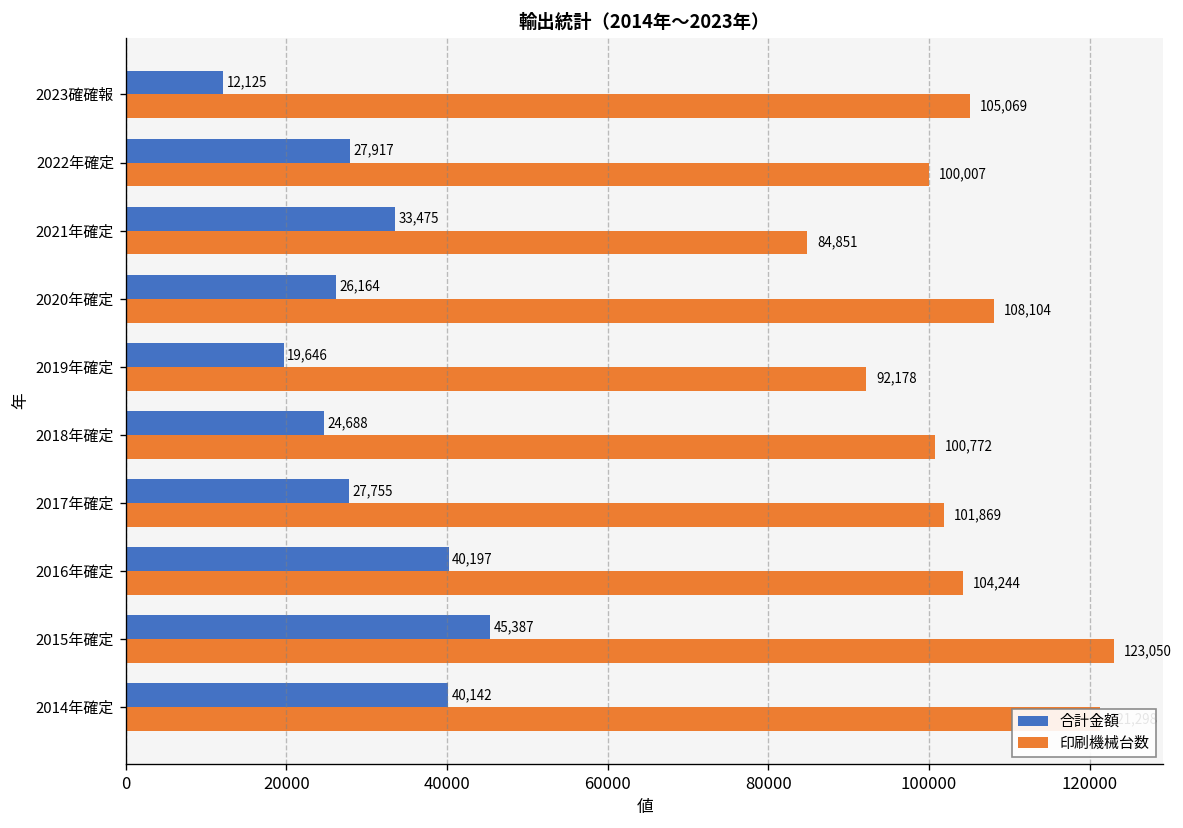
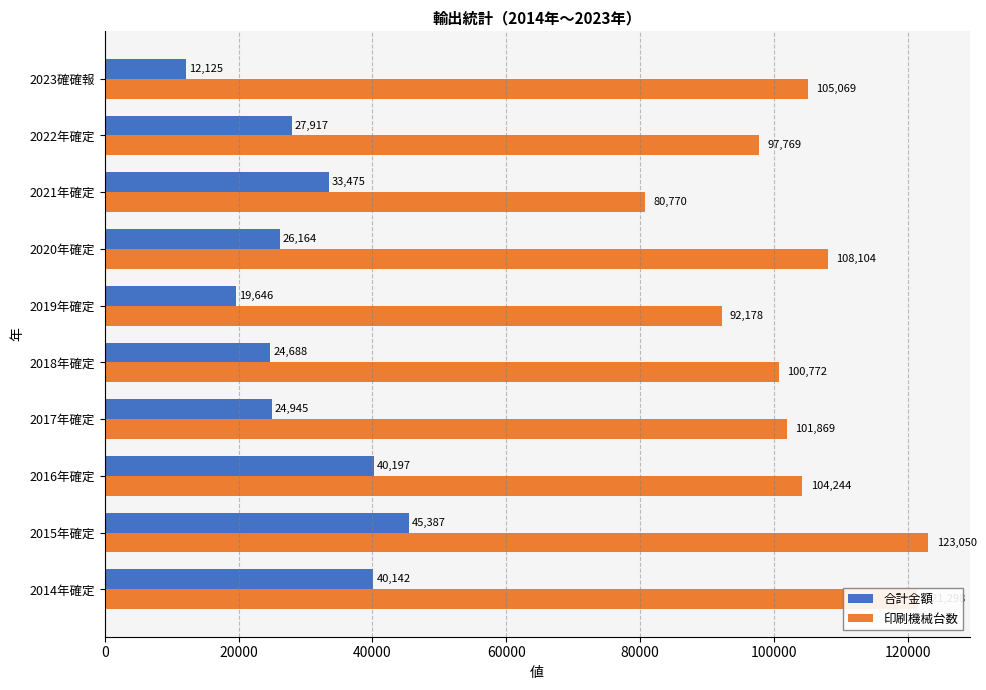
印刷機械台数, 2022年確定: 100,007 -> 97,769
印刷機械台数, 2021年確定: 84,851 -> 80,770
合計金額, 2017年確定: 27,755 -> 24,945
